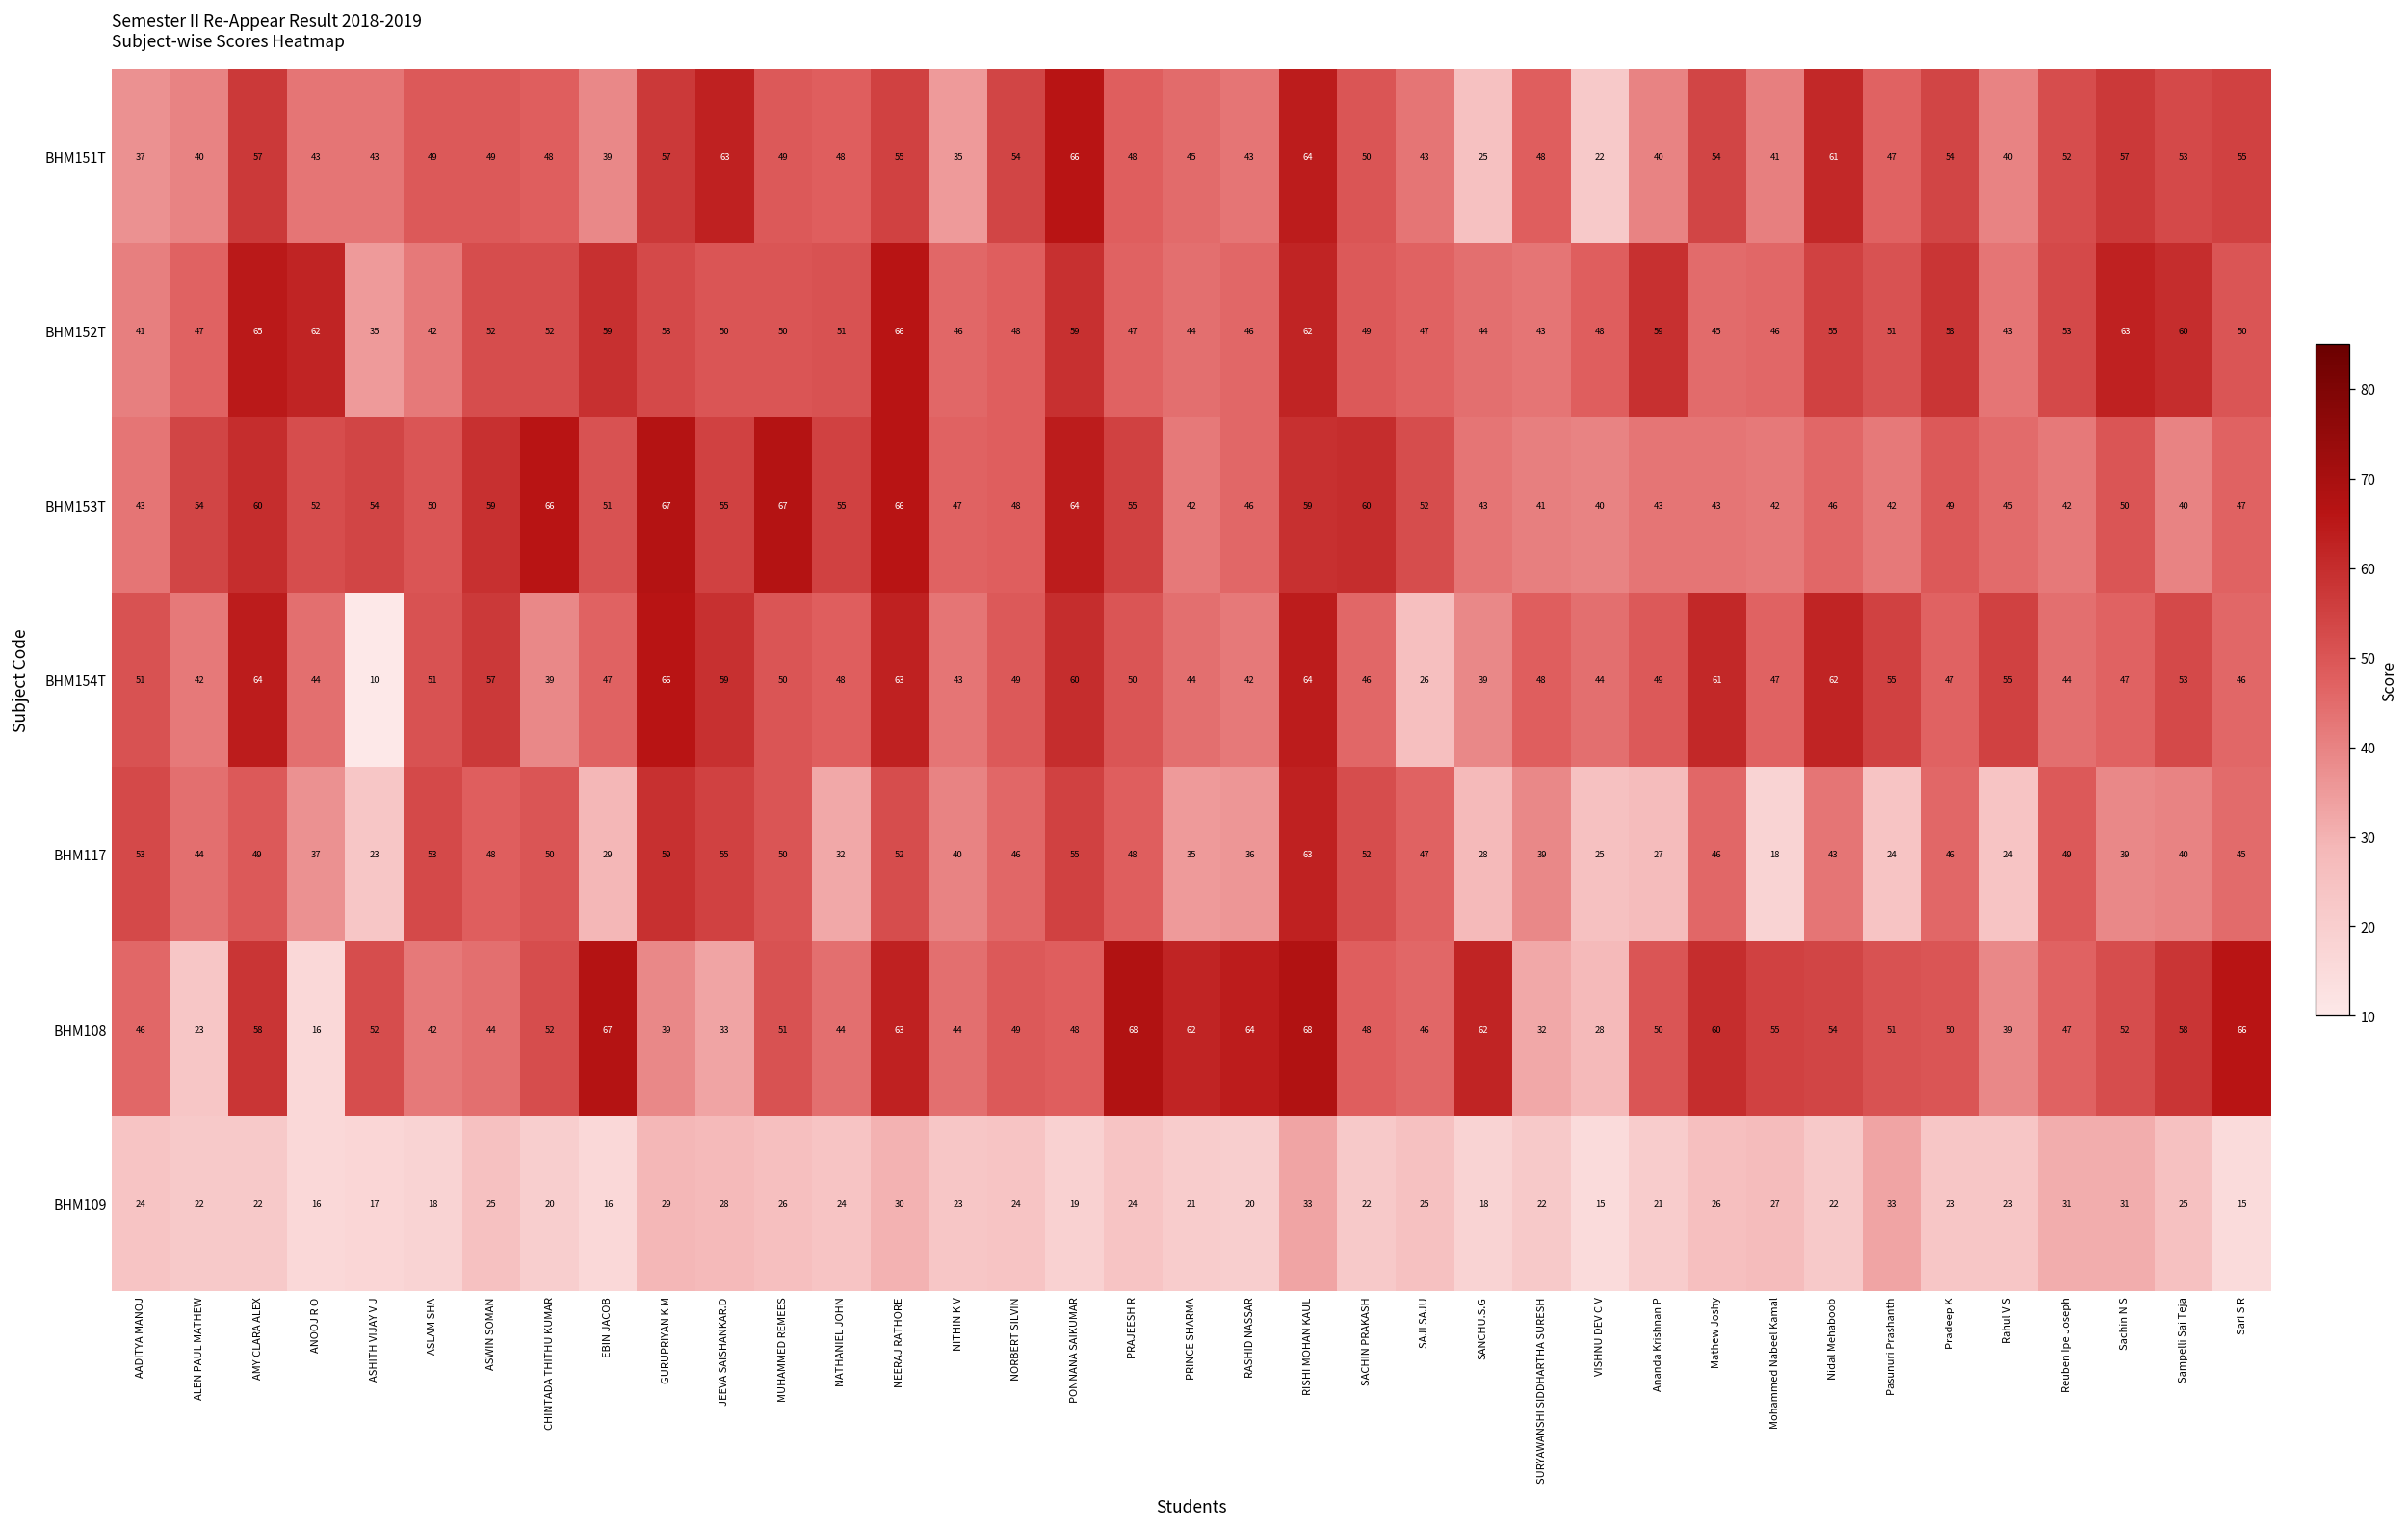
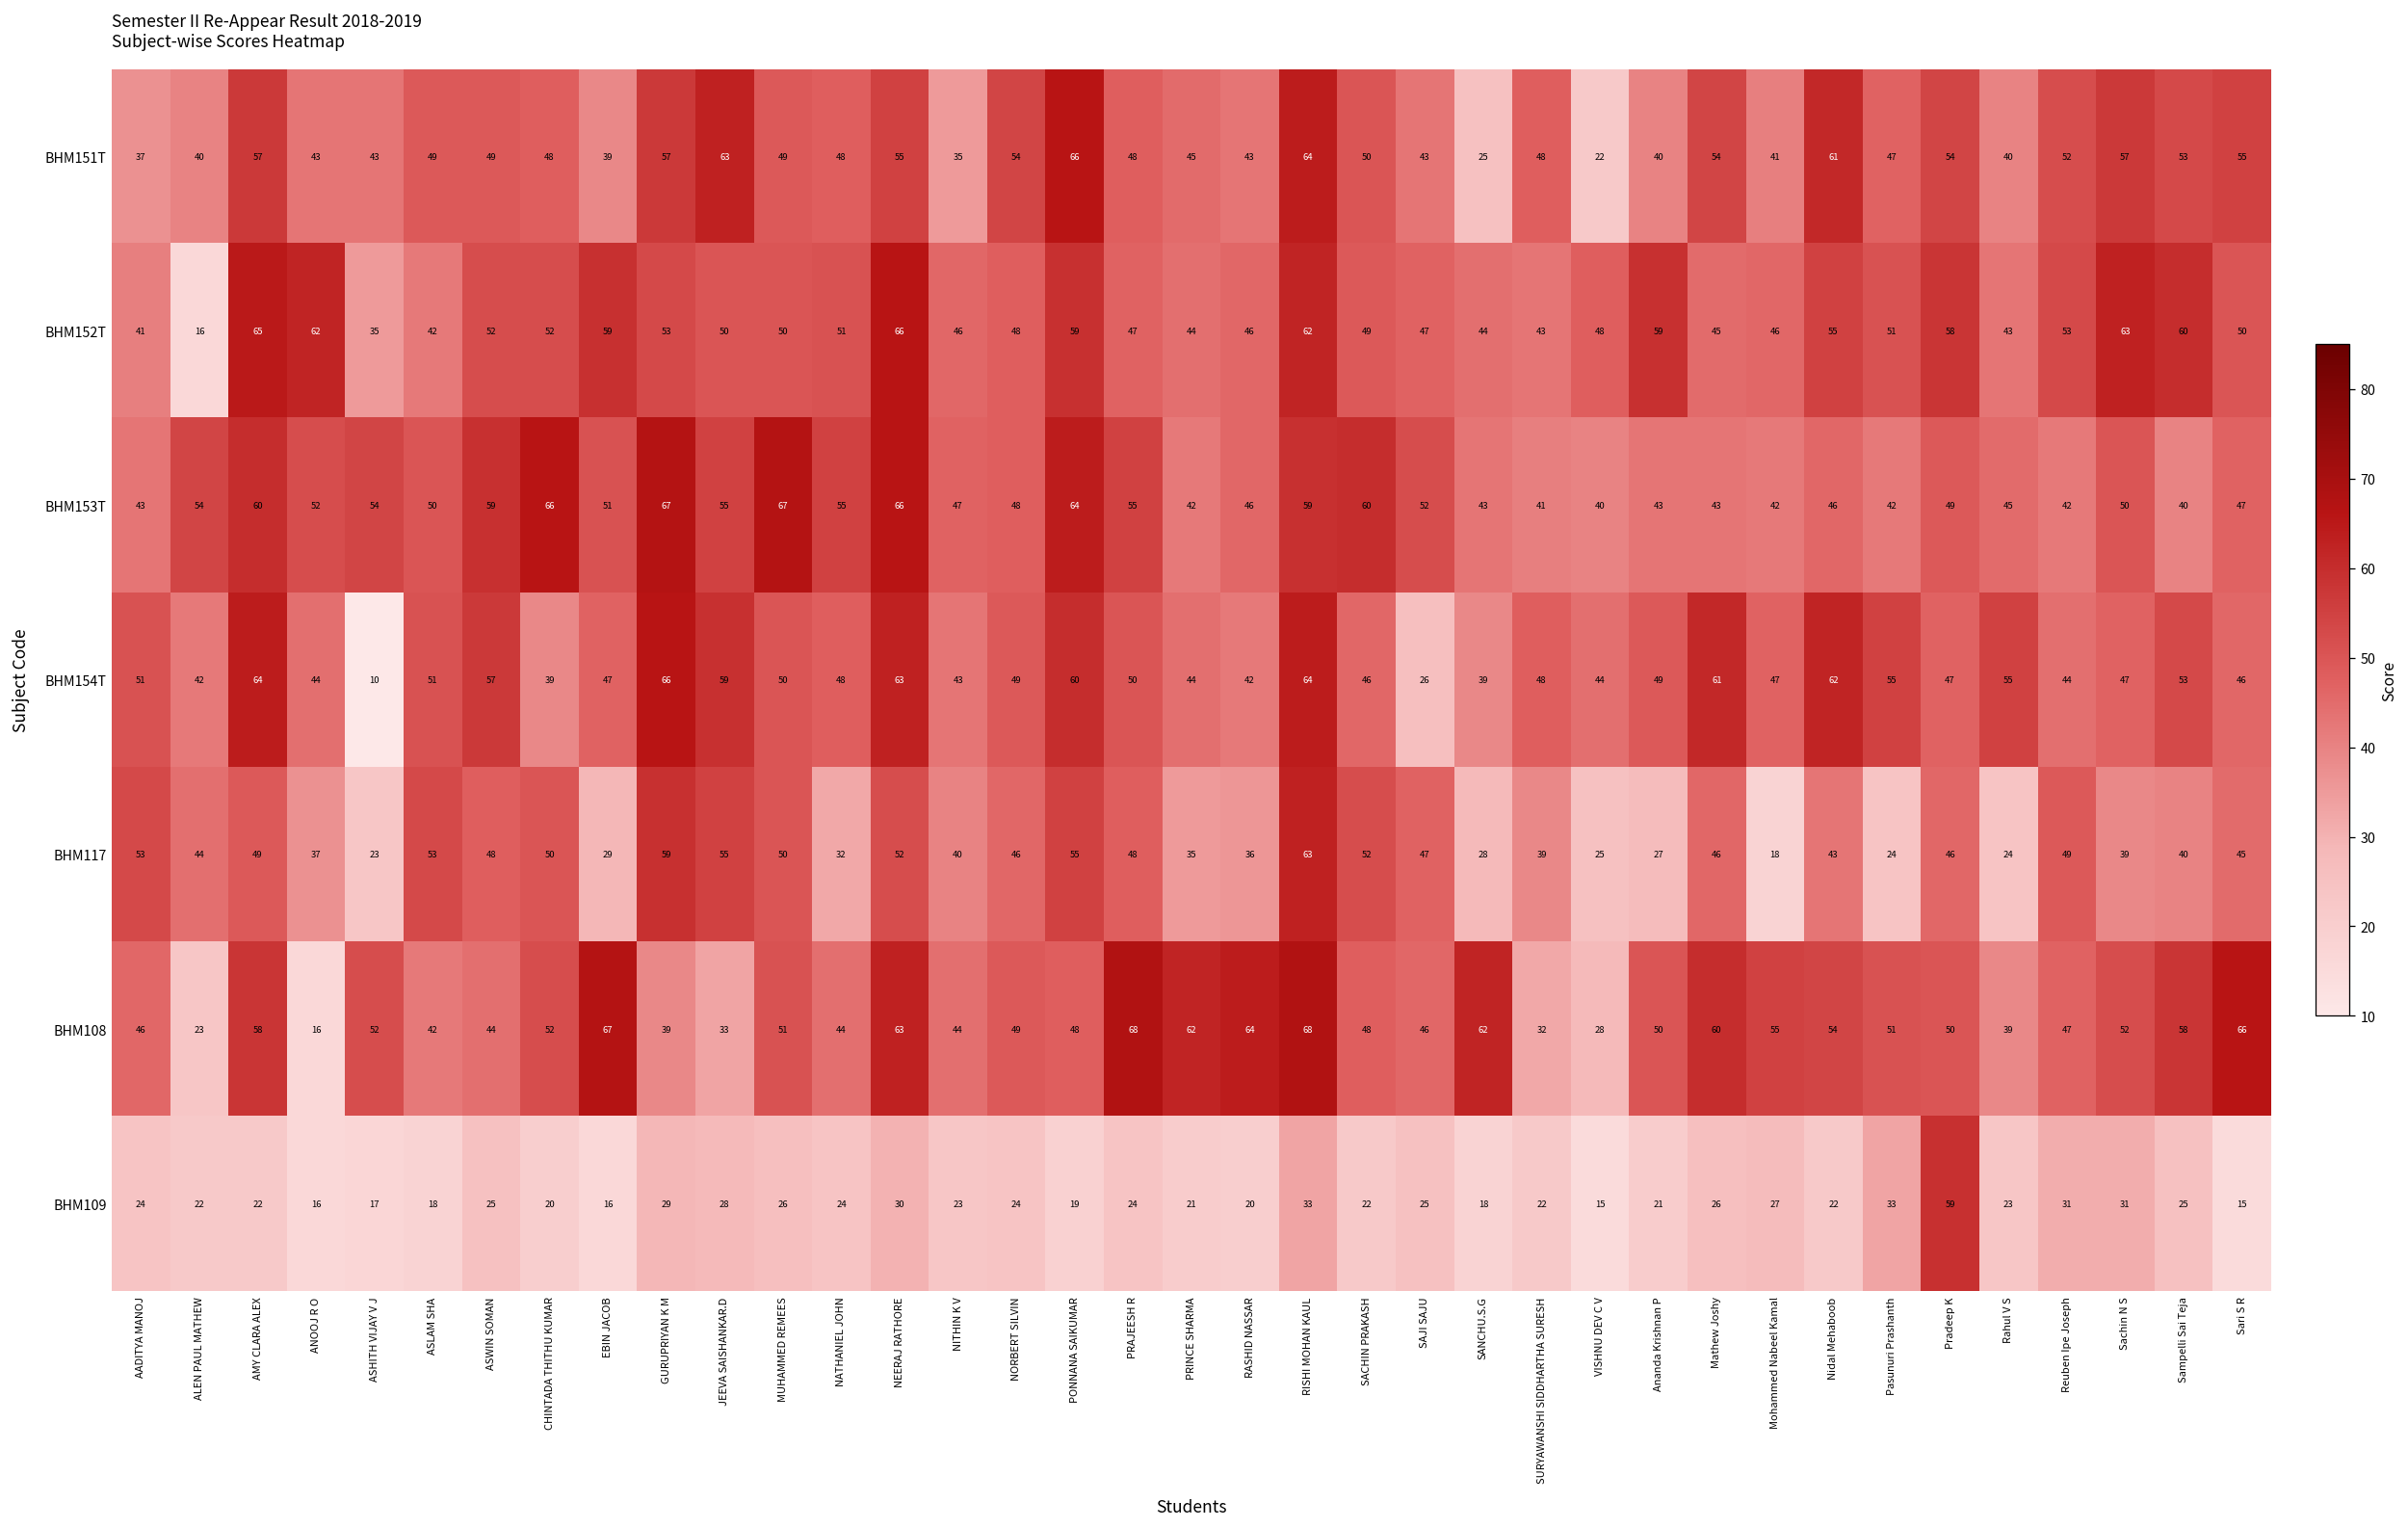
BHM152T, ALEN PAUL MATHEW: 47 -> 16
BHM109, Pradeep K: 23 -> 59
